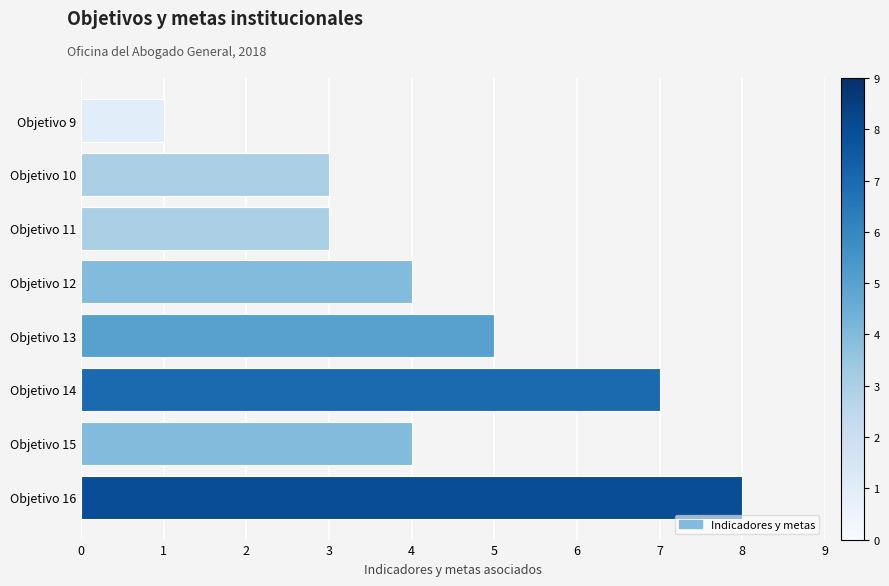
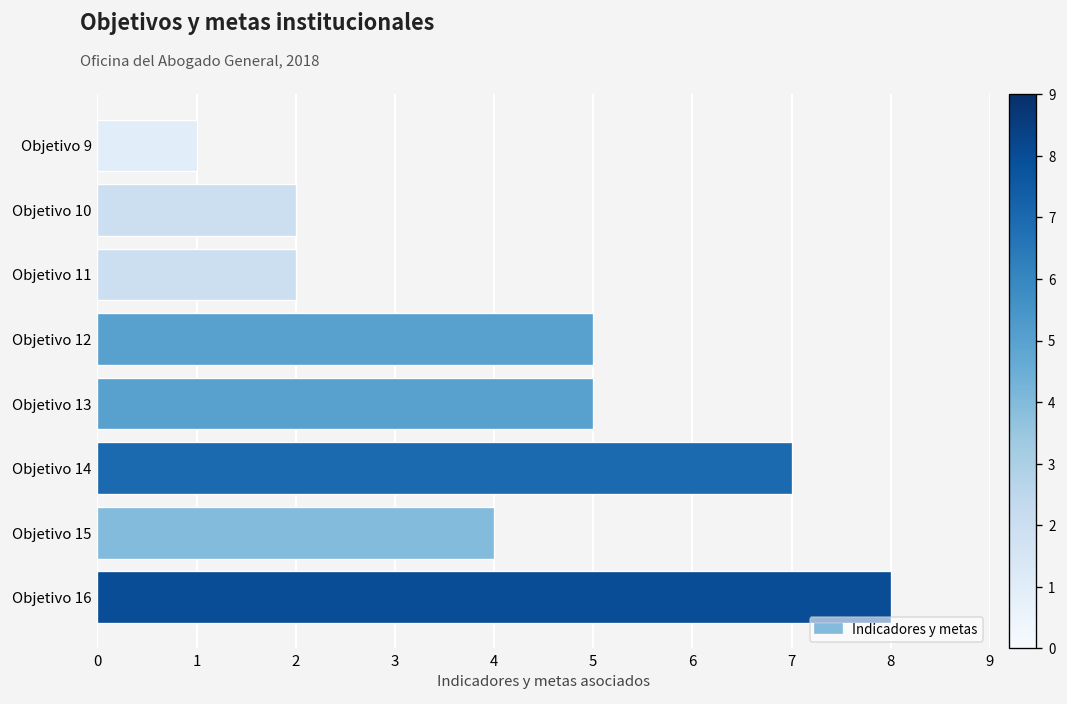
Objetivo 10: 3 -> 2
Objetivo 11: 3 -> 2
Objetivo 12: 4 -> 5
